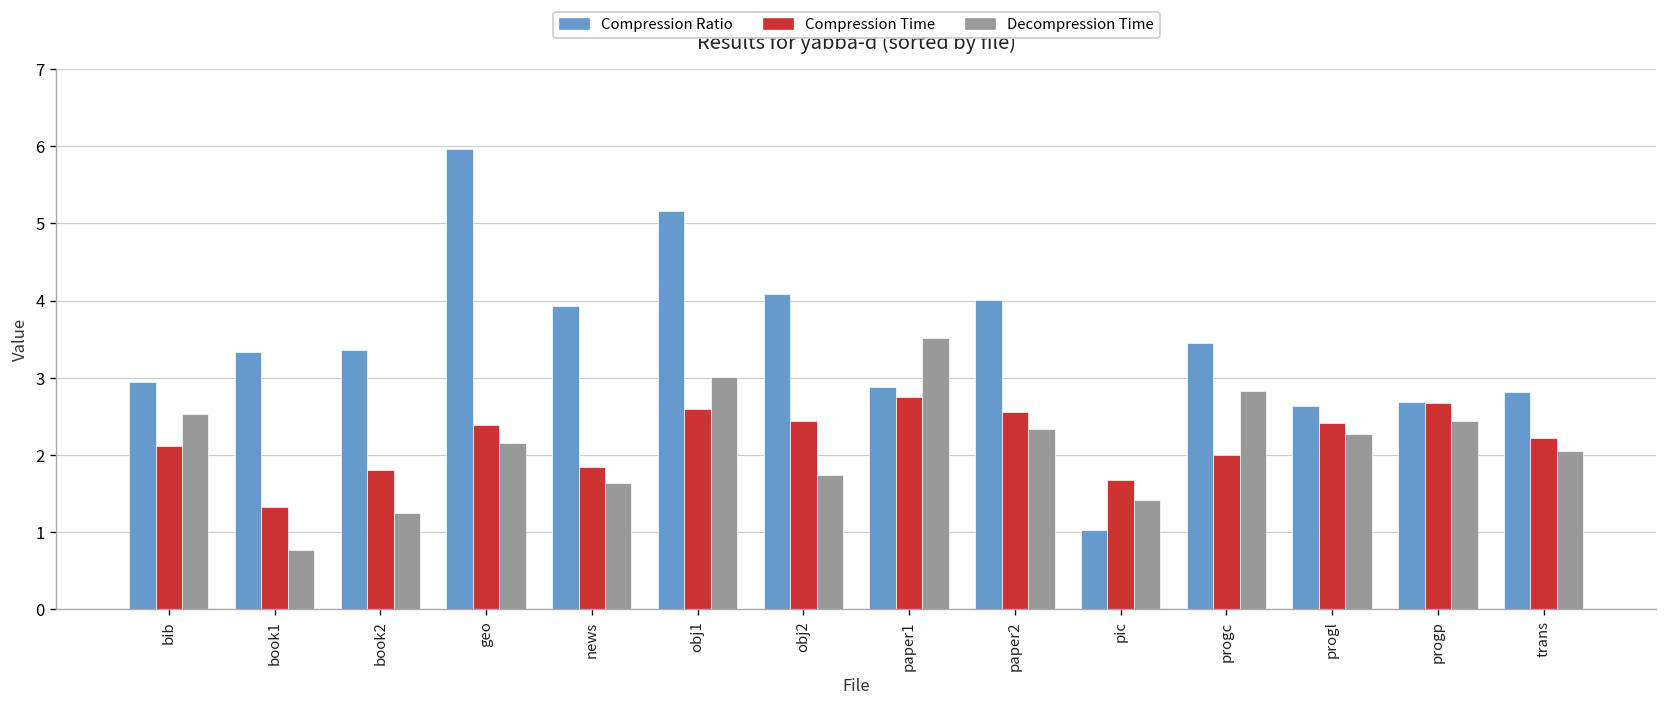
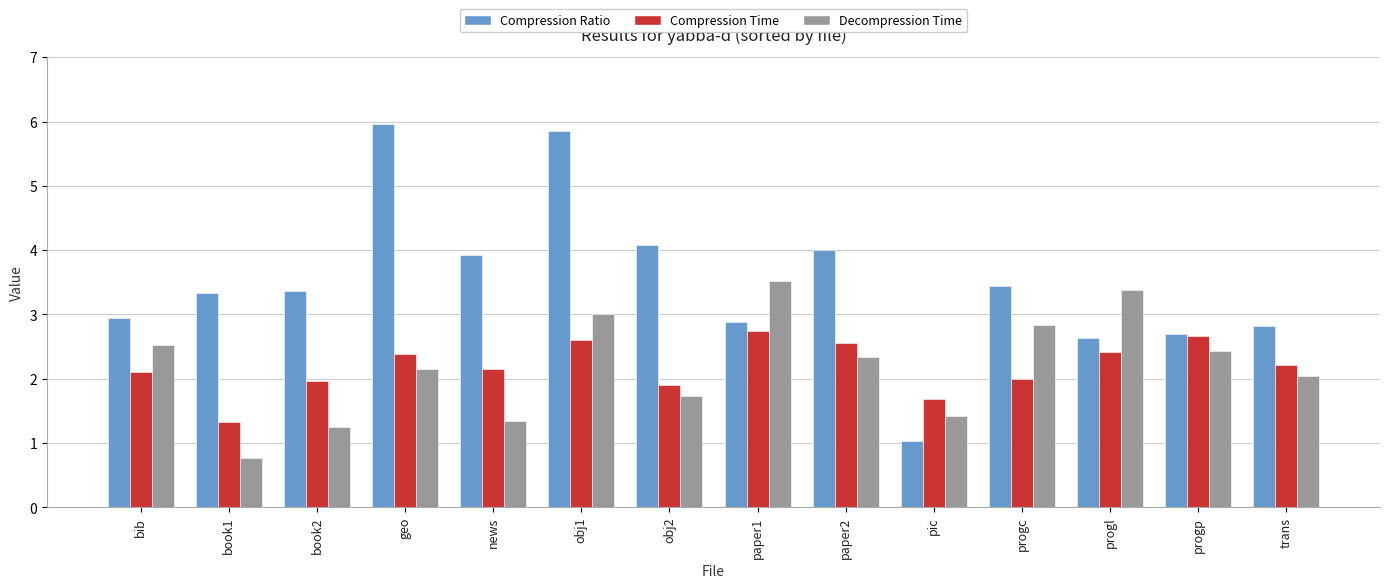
Compression Time, book2: 1.8 -> 2.0
Compression Time, news: 1.8 -> 2.2
Decompression Time, news: 1.6 -> 1.3
Compression Ratio, obj1: 5.2 -> 5.9
Compression Time, obj2: 2.4 -> 1.9
Decompression Time, progl: 2.3 -> 3.4
